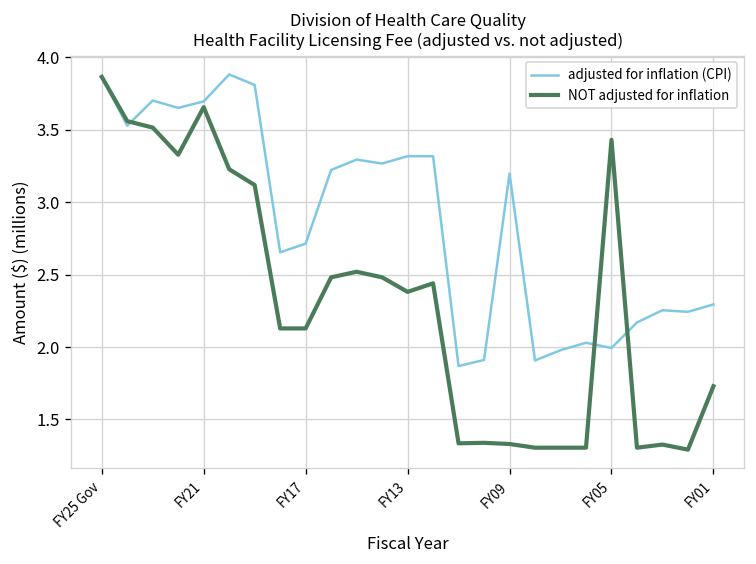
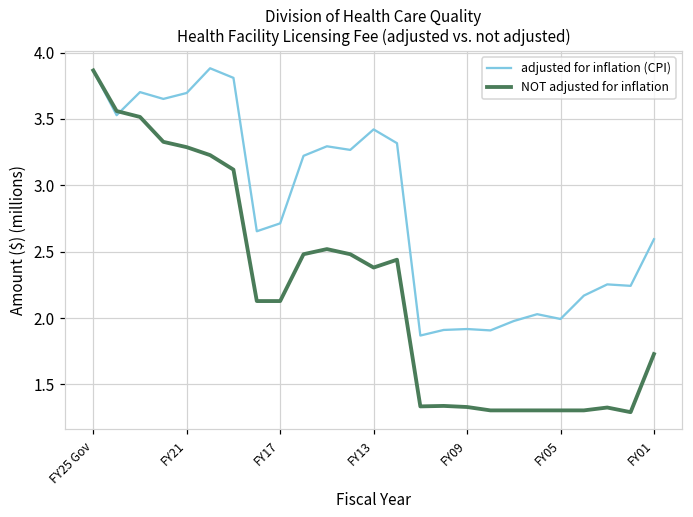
NOT adjusted for inflation, FY21: 3.66 -> 3.29
adjusted for inflation (CPI), FY13: 3.32 -> 3.42
adjusted for inflation (CPI), FY09: 3.20 -> 1.92
NOT adjusted for inflation, FY05: 3.43 -> 1.30
adjusted for inflation (CPI), FY01: 2.29 -> 2.59
